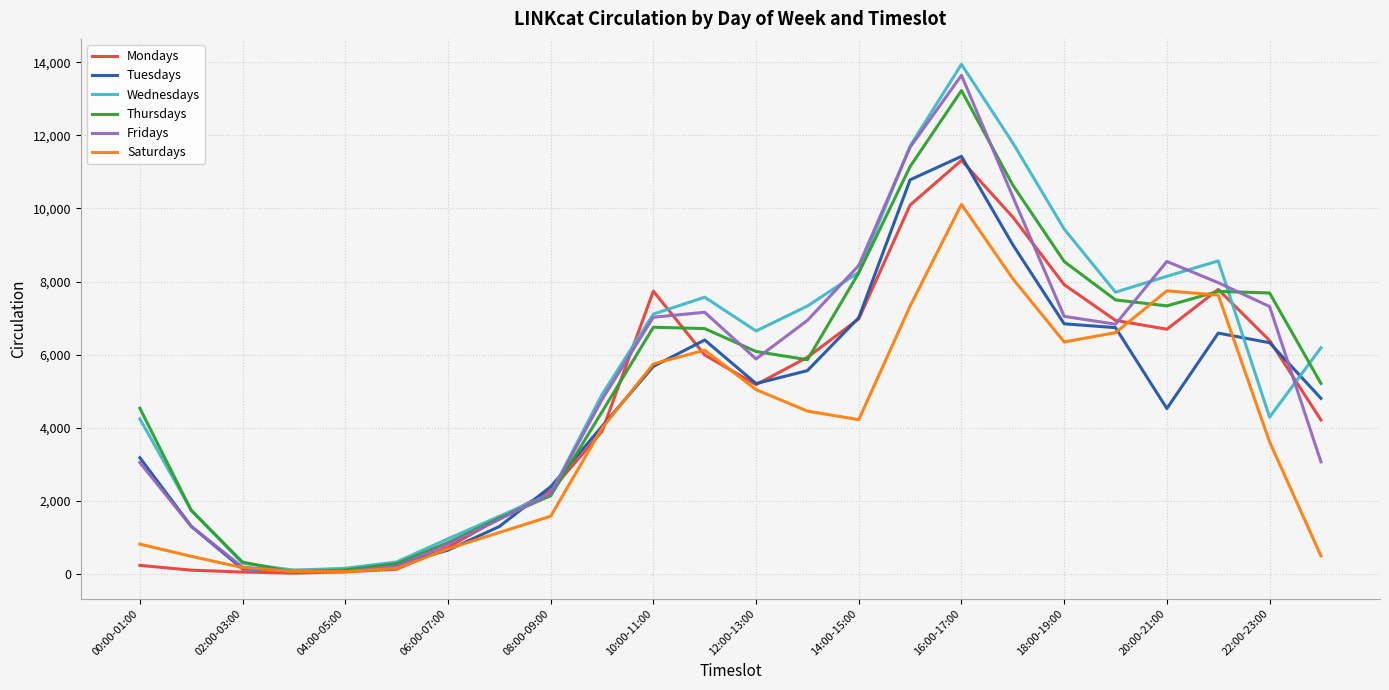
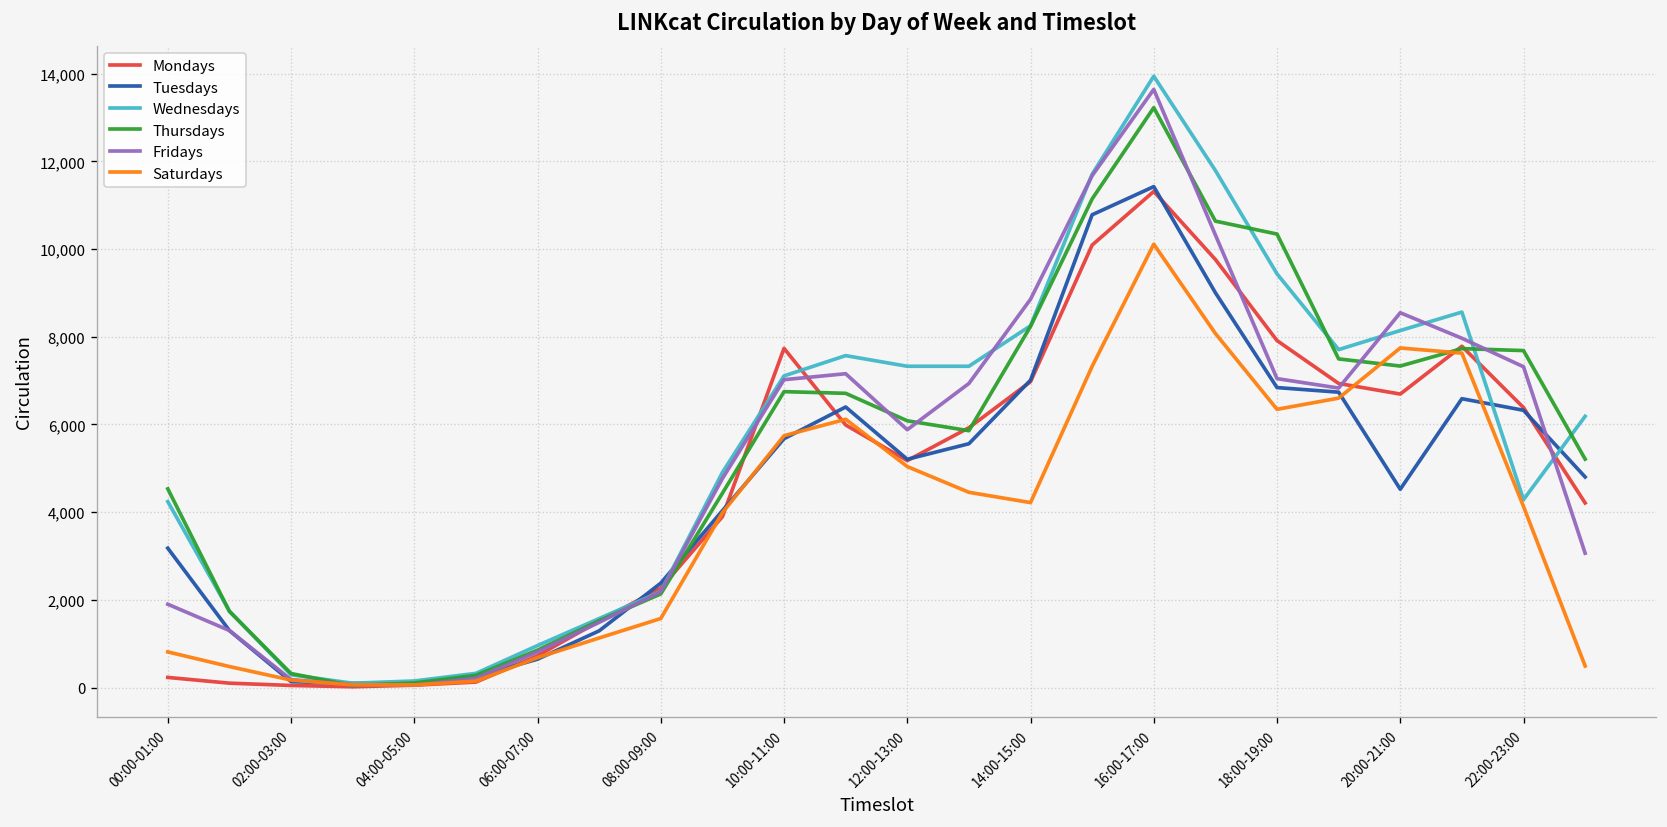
Fridays, 00:00-01:00: 3,000 -> 1,900
Wednesdays, 12:00-13:00: 6,600 -> 7,300
Fridays, 14:00-15:00: 8,400 -> 8,900
Thursdays, 18:00-19:00: 8,500 -> 10,300
Saturdays, 22:00-23:00: 3,600 -> 4,100
